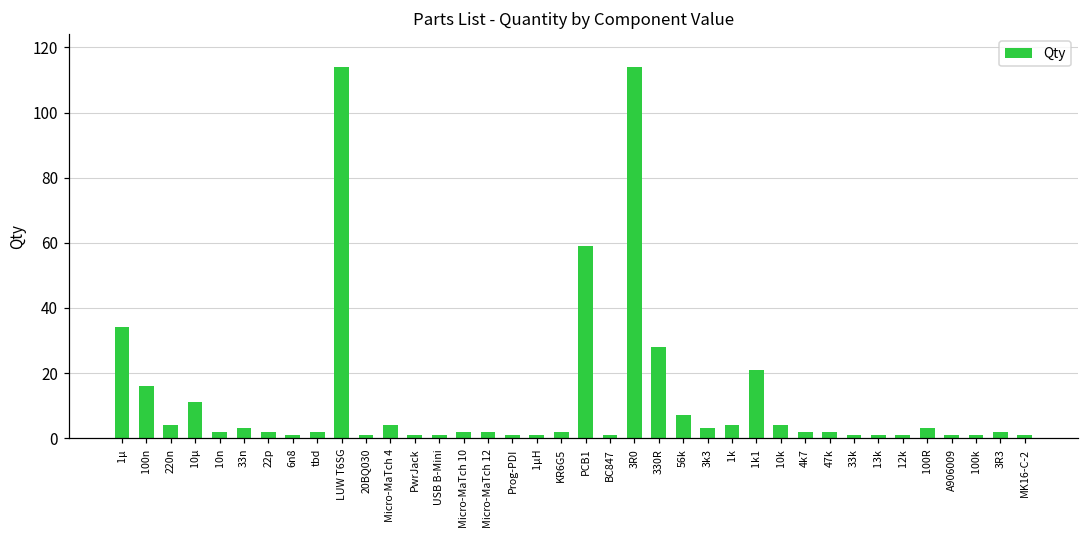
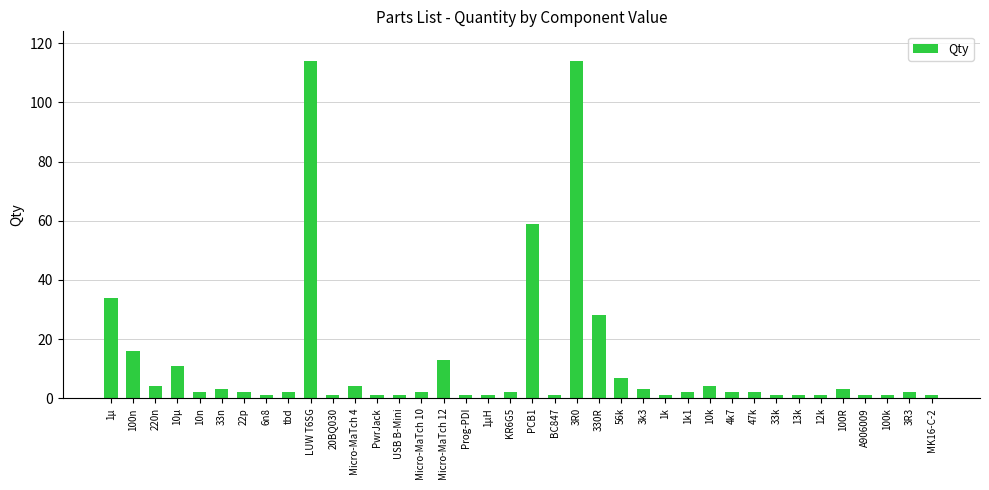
Micro-MaTch 12: 2 -> 13
1k: 4 -> 1
1k1: 21 -> 2
